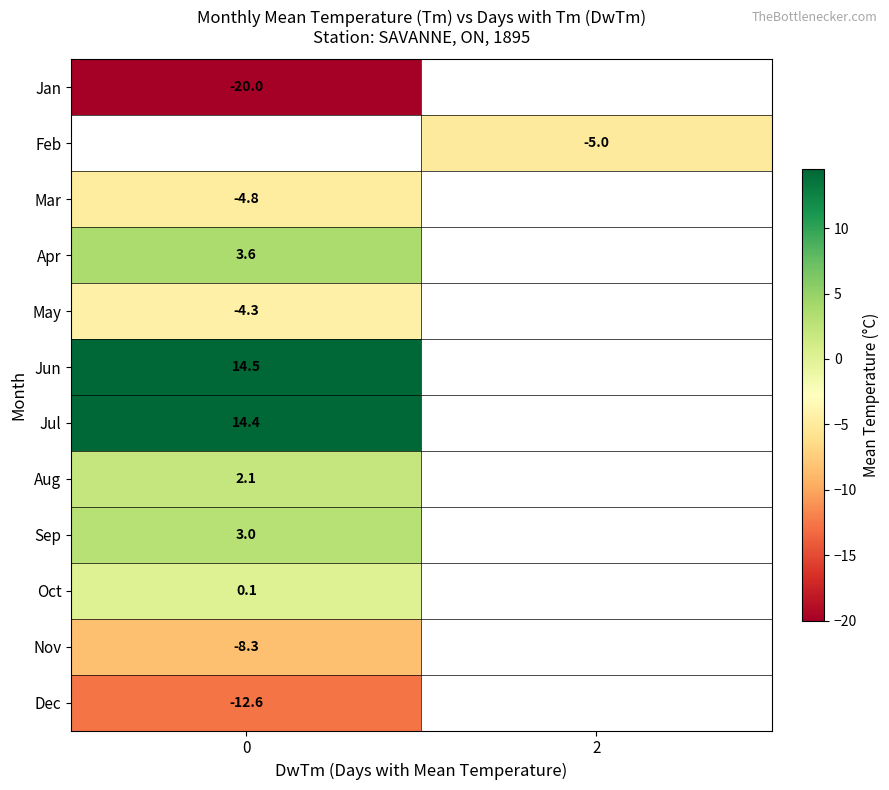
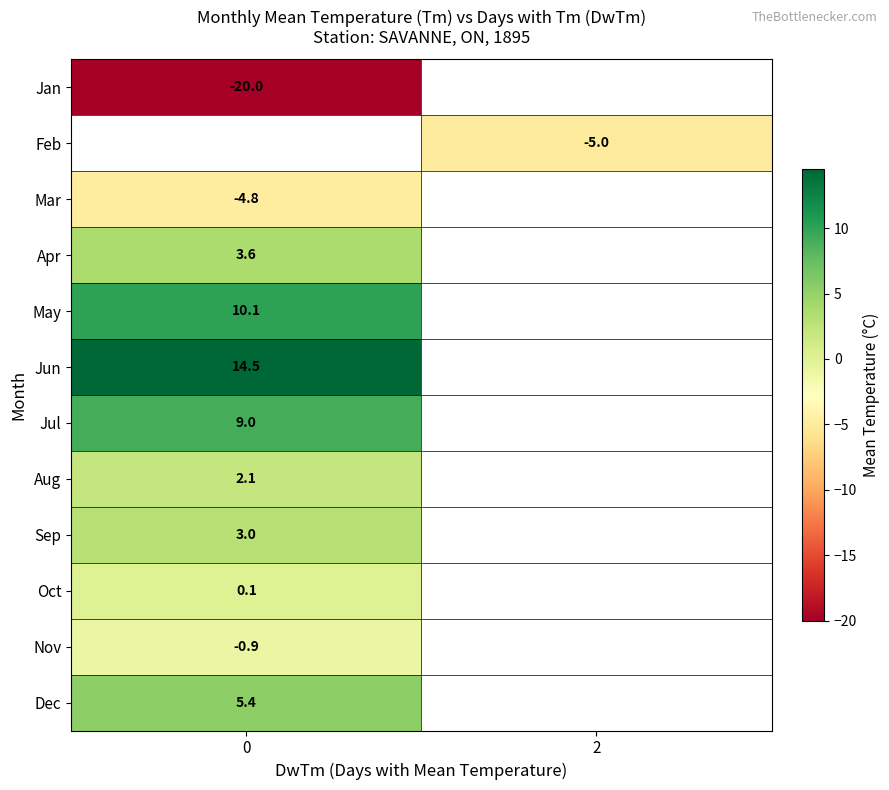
May, 0: -4.3 -> 10.1
Jul, 0: 14.4 -> 9.0
Nov, 0: -8.3 -> -0.9
Dec, 0: -12.6 -> 5.4
